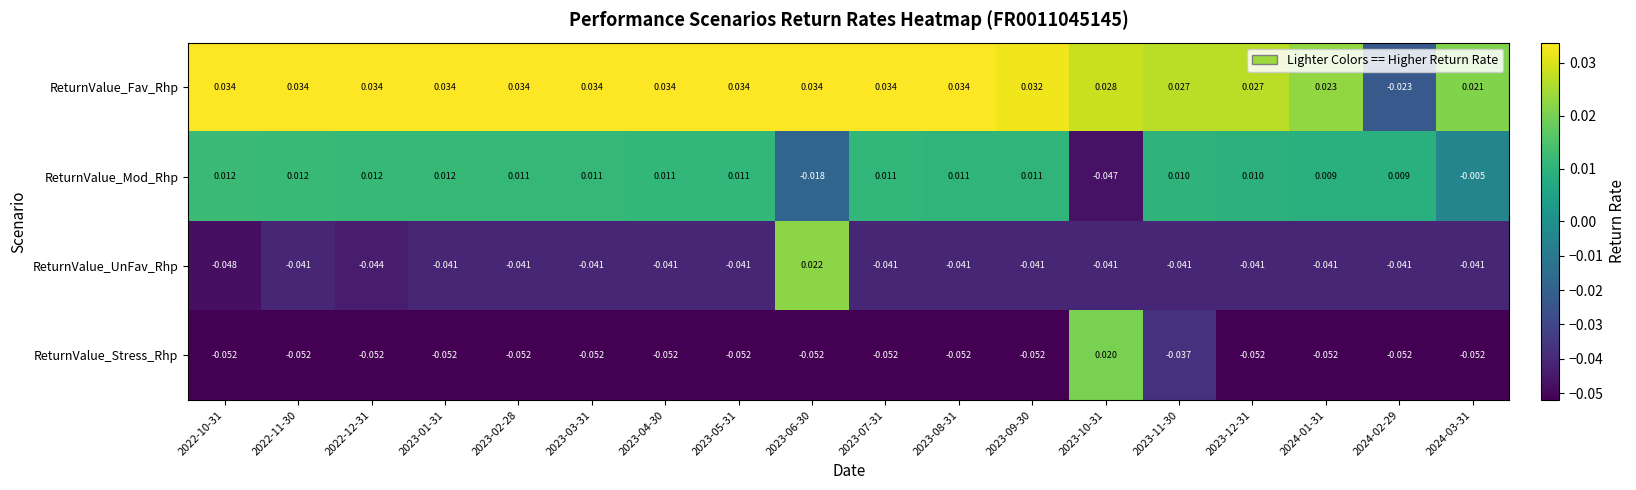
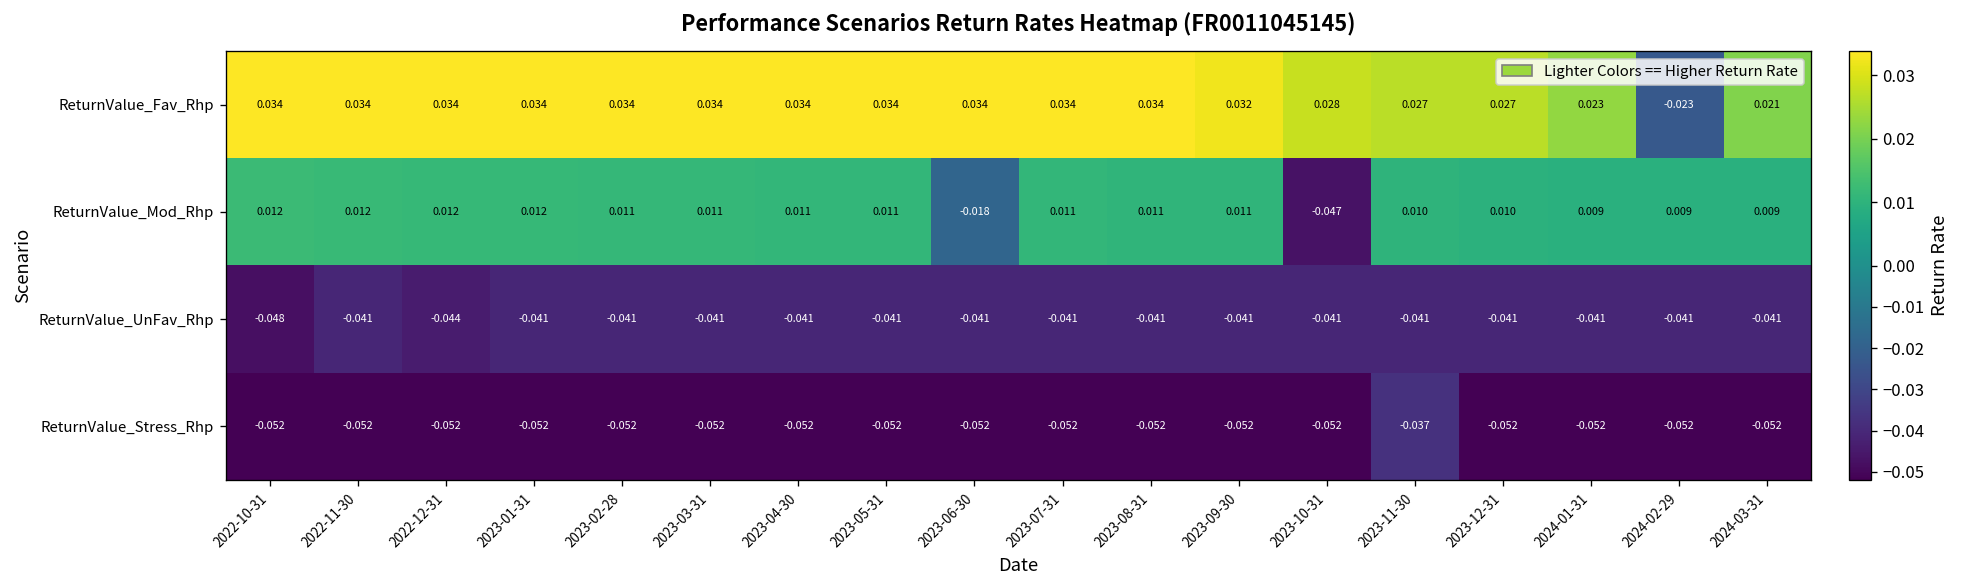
ReturnValue_Mod_Rhp, 2024-03-31: -0.005 -> 0.009
ReturnValue_UnFav_Rhp, 2023-06-30: 0.022 -> -0.041
ReturnValue_Stress_Rhp, 2023-10-31: 0.020 -> -0.052
